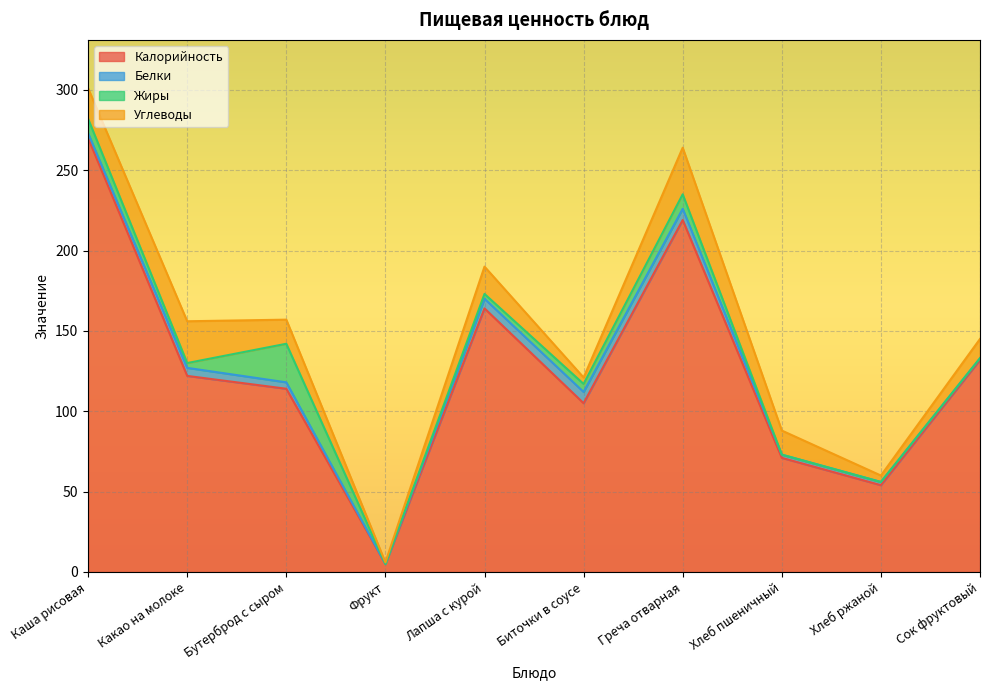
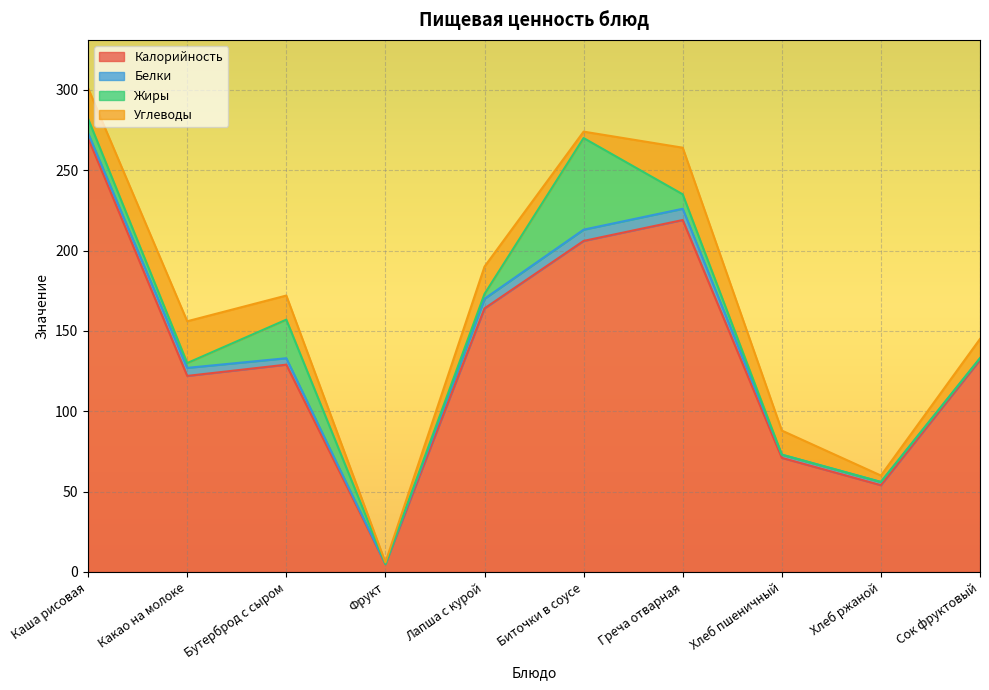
Калорийность, Бутерброд с сыром: 114 -> 129
Калорийность, Биточки в соусе: 105 -> 206
Жиры, Биточки в соусе: 5 -> 57
